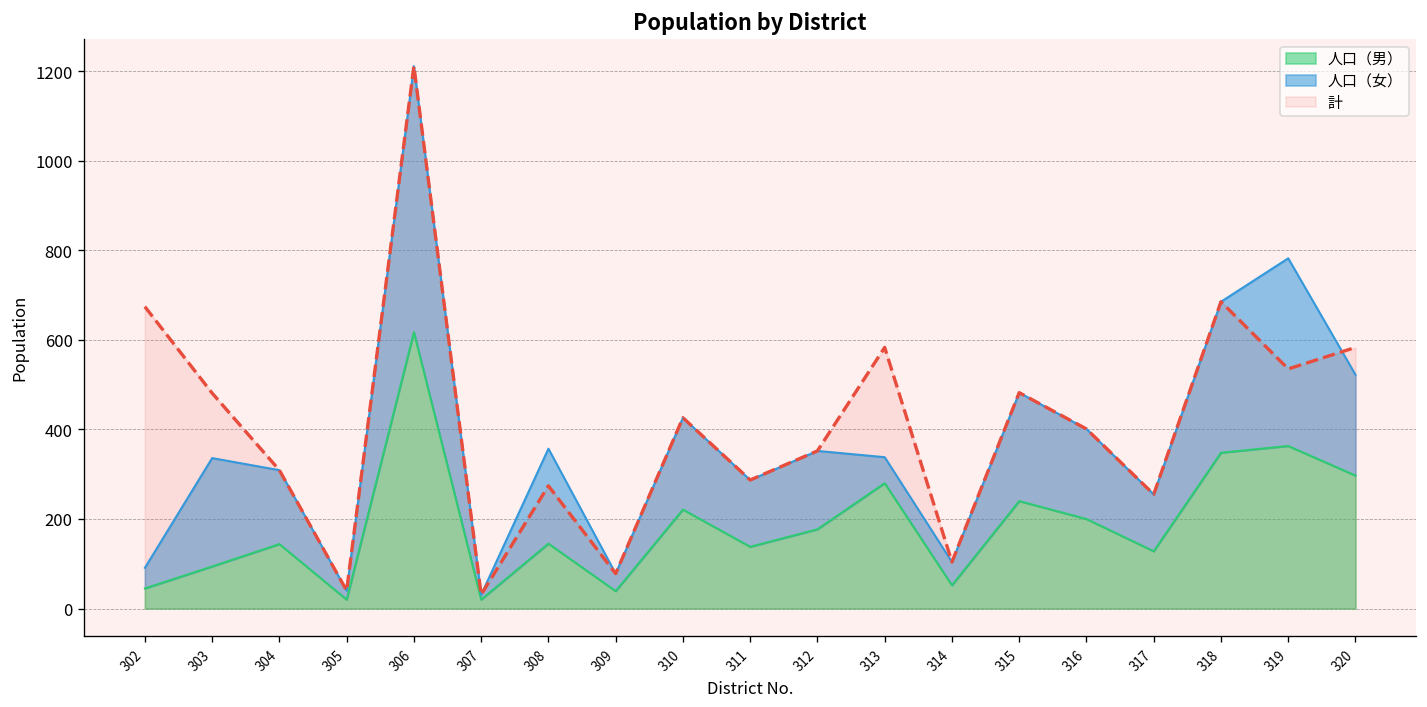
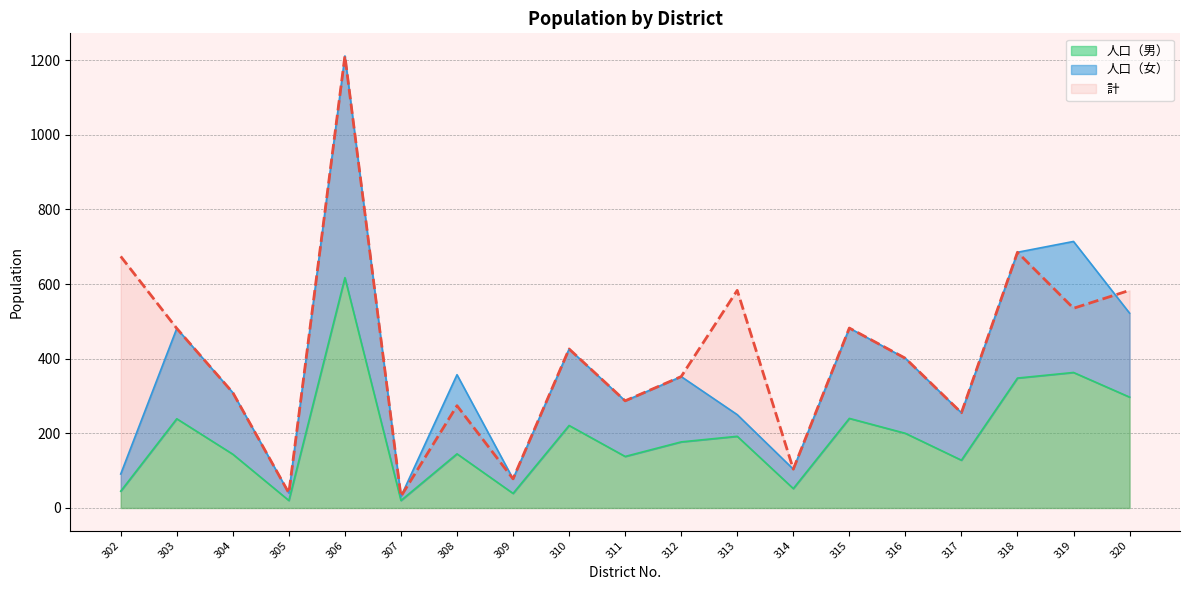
人口（男）, 303: 90 -> 240
人口（男）, 313: 280 -> 190
人口（女）, 319: 420 -> 350
